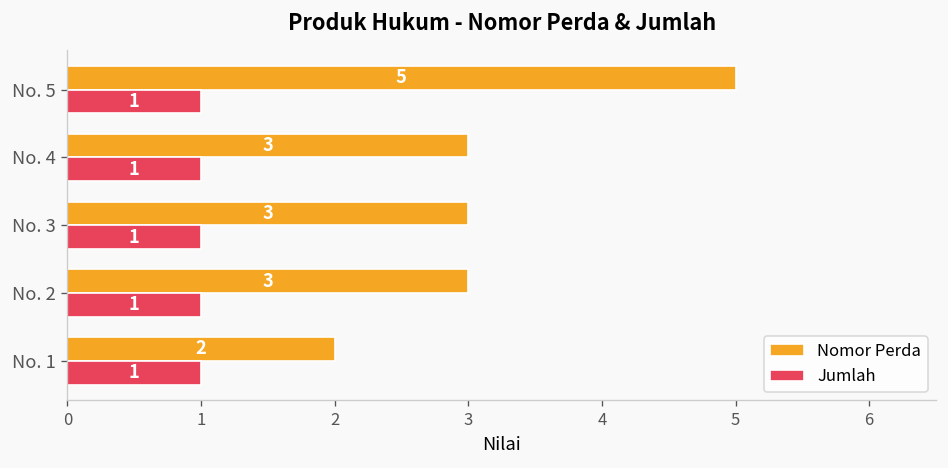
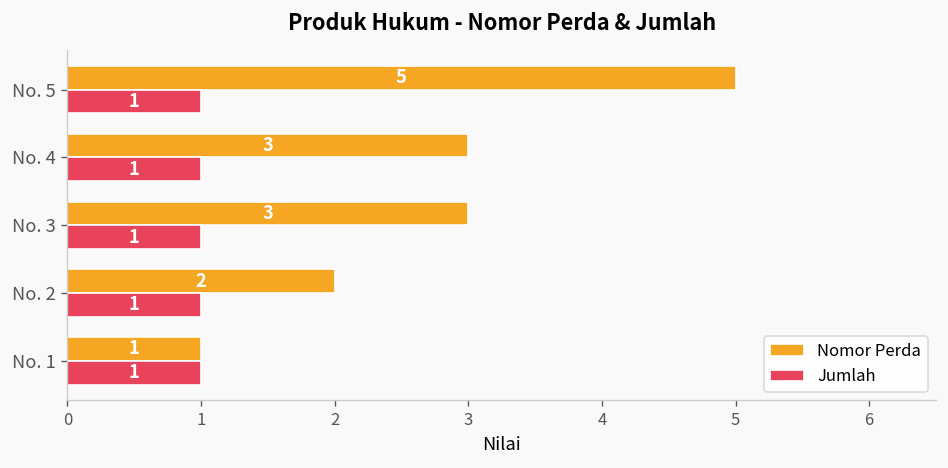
Nomor Perda, No. 2: 3 -> 2
Nomor Perda, No. 1: 2 -> 1
